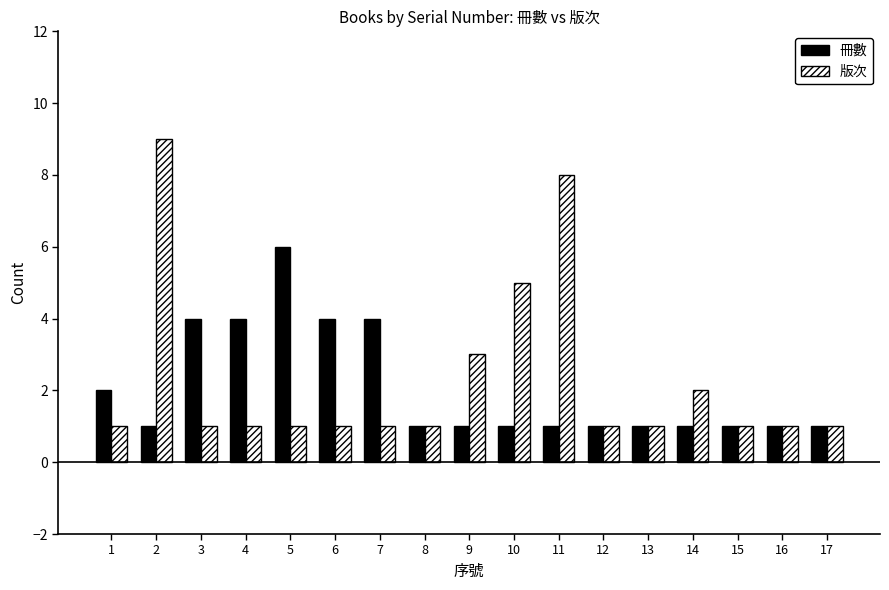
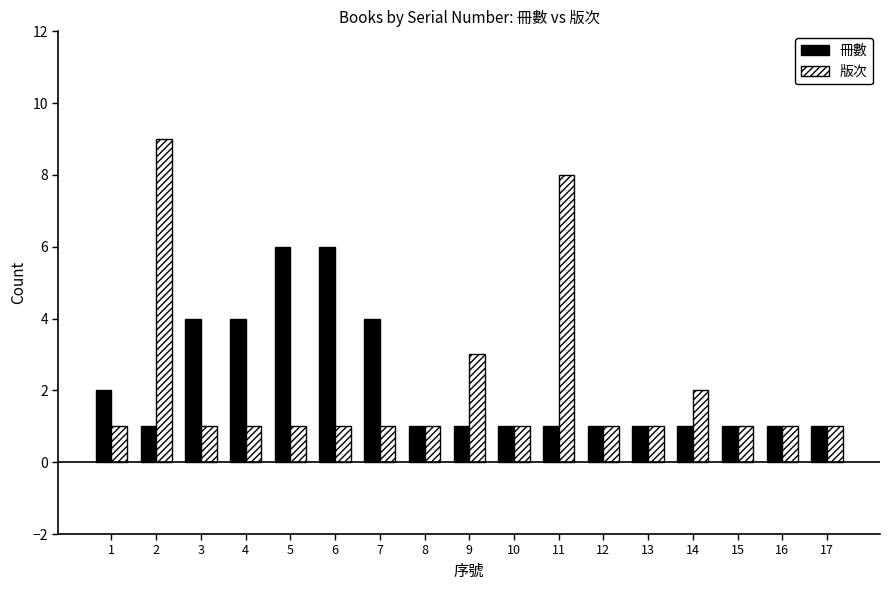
冊數, 6: 4 -> 6
版次, 10: 5 -> 1
